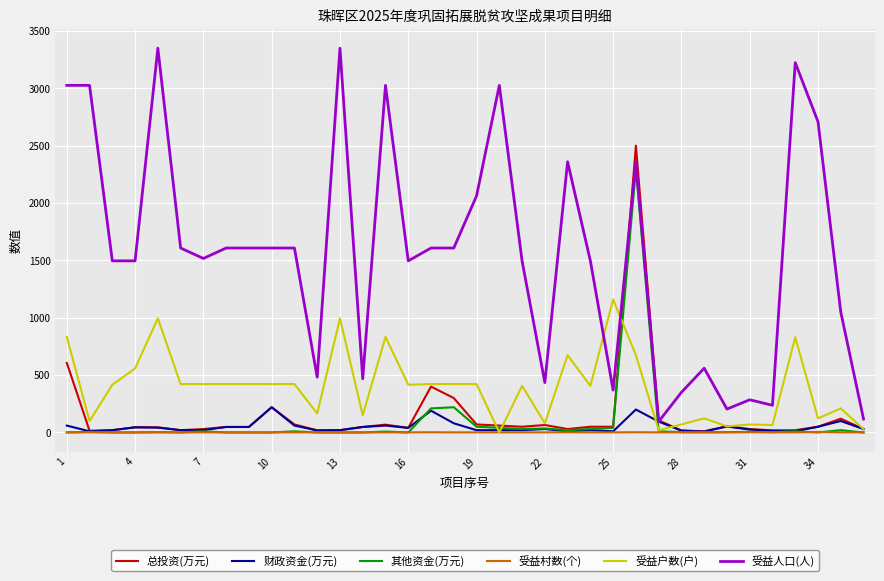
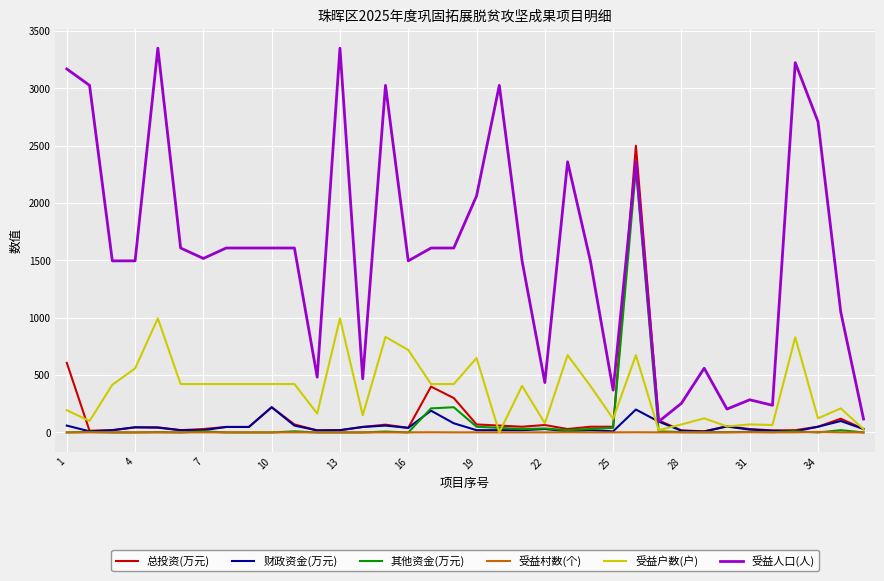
受益户数(户), 1: 830 -> 190
受益人口(人), 1: 3030 -> 3170
受益户数(户), 16: 420 -> 720
受益户数(户), 19: 420 -> 650
受益户数(户), 25: 1160 -> 120
受益人口(人), 28: 350 -> 250
